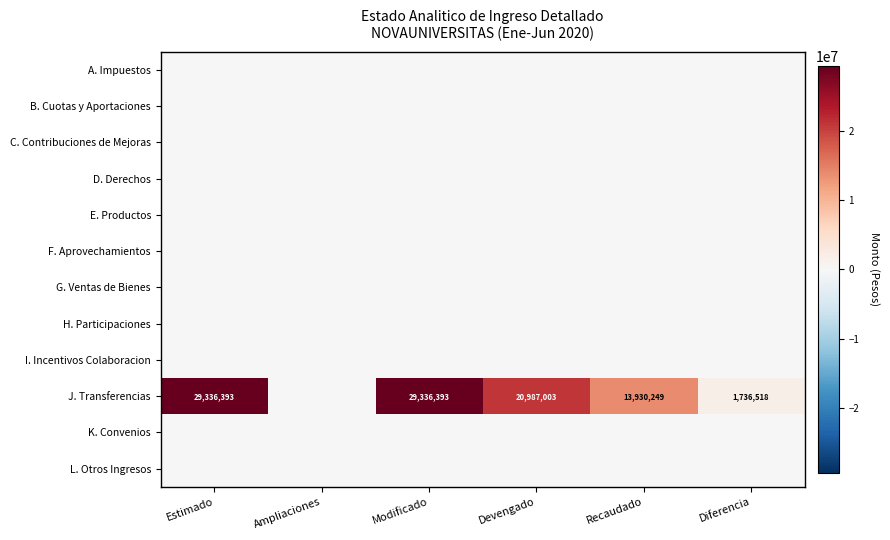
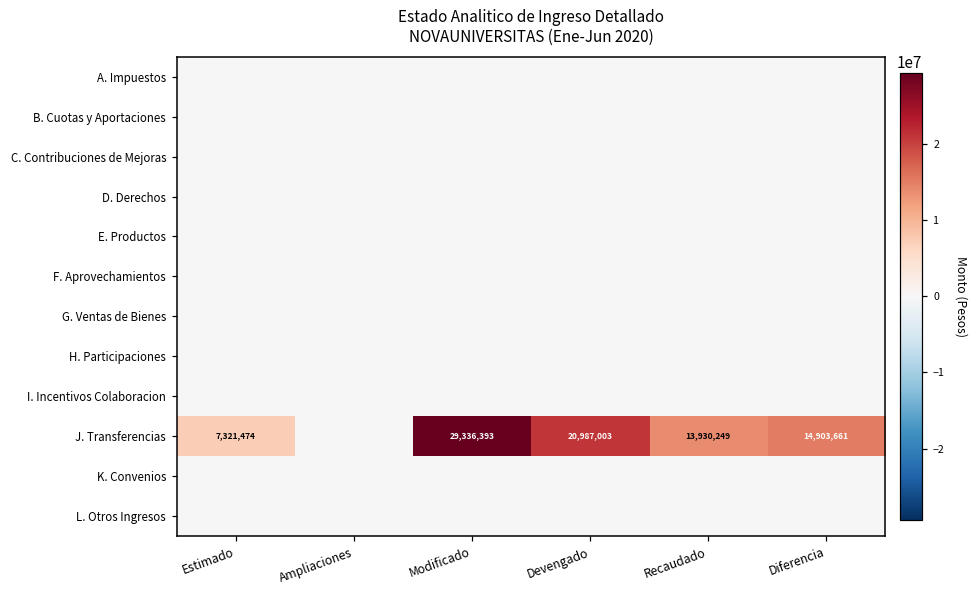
J. Transferencias, Estimado: 29,336,393 -> 7,321,474
J. Transferencias, Diferencia: 1,736,518 -> 14,903,661
